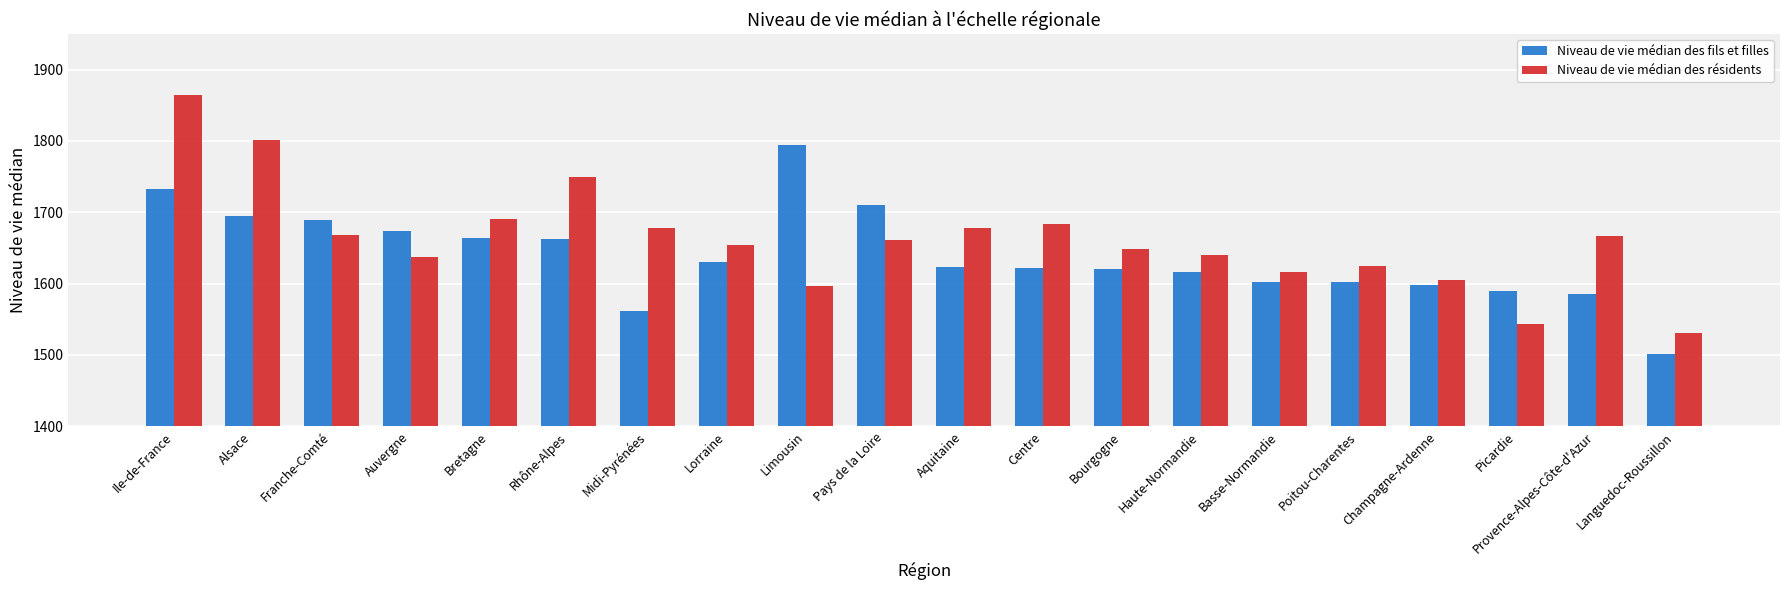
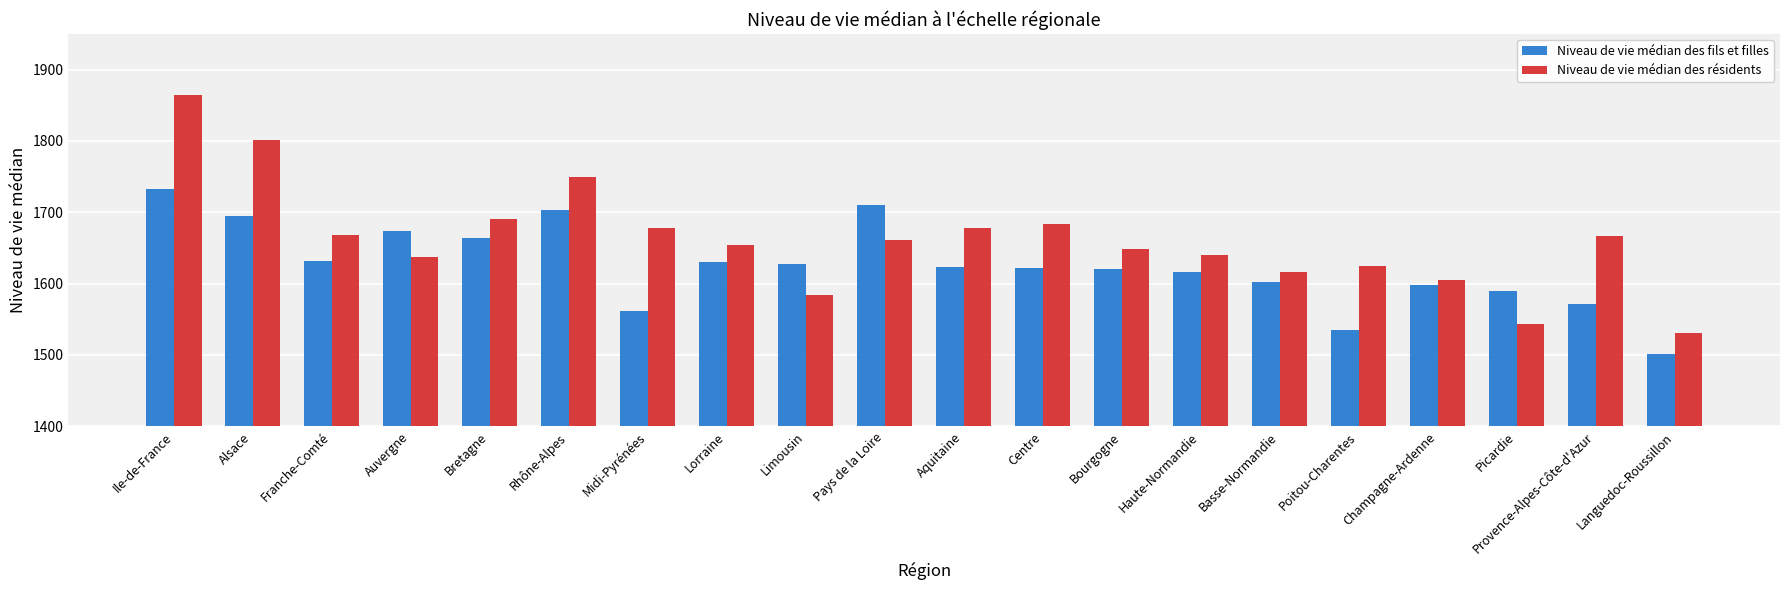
Niveau de vie médian des fils et filles, Franche-Comté: 1690 -> 1630
Niveau de vie médian des fils et filles, Rhône-Alpes: 1660 -> 1700
Niveau de vie médian des fils et filles, Limousin: 1800 -> 1630
Niveau de vie médian des résidents, Limousin: 1600 -> 1580
Niveau de vie médian des fils et filles, Poitou-Charentes: 1600 -> 1540
Niveau de vie médian des fils et filles, Provence-Alpes-Côte-d'Azur: 1590 -> 1570
